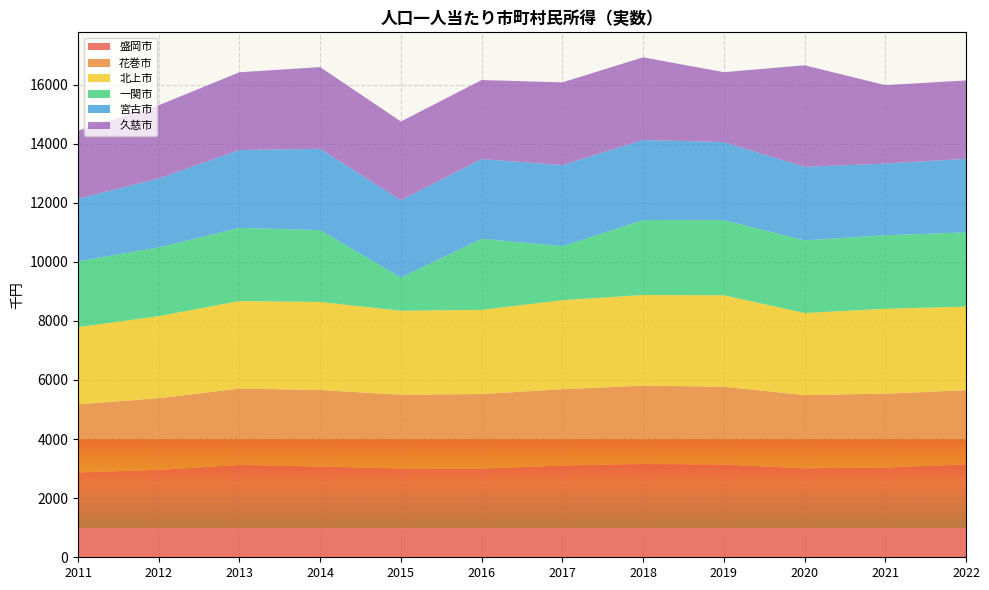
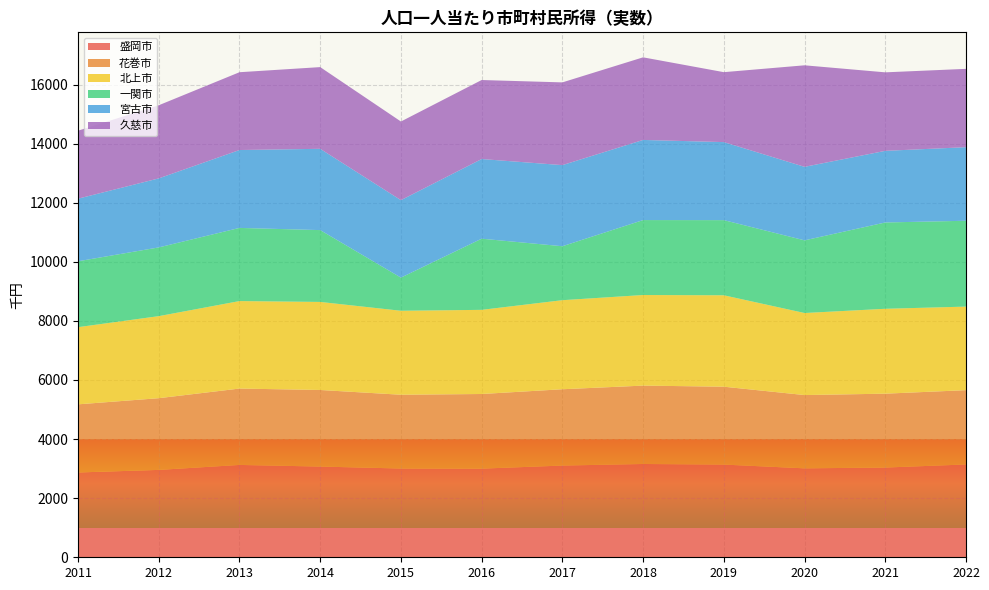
一関市, 2021: 2500 -> 2900
一関市, 2022: 2500 -> 2900
